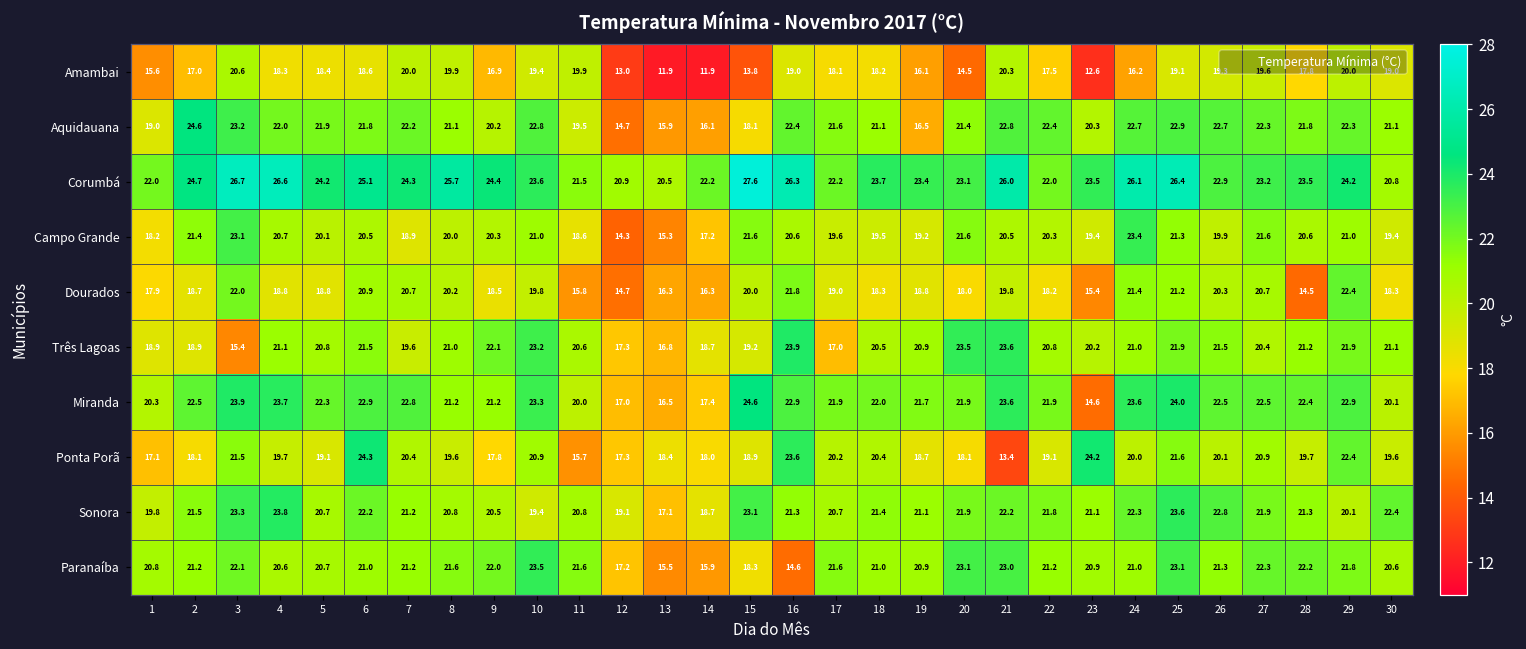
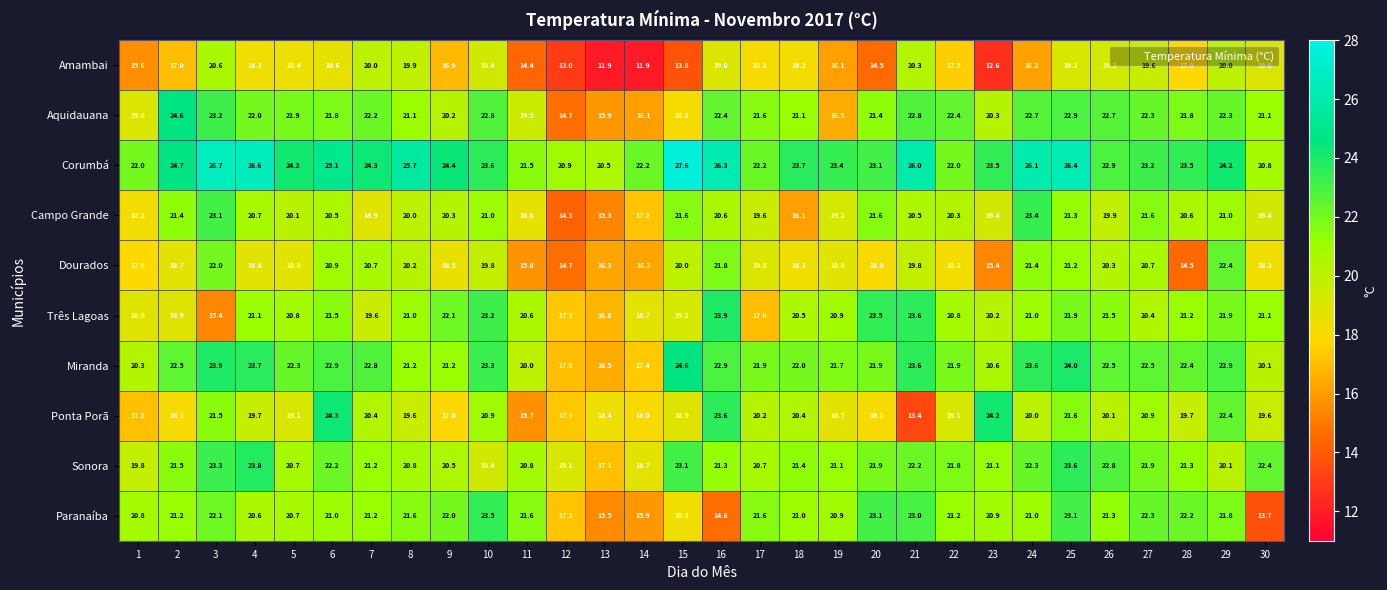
Amambai, 11: 19.9 -> 14.4
Campo Grande, 18: 19.5 -> 16.1
Miranda, 23: 14.6 -> 20.6
Paranaíba, 30: 20.6 -> 13.7
